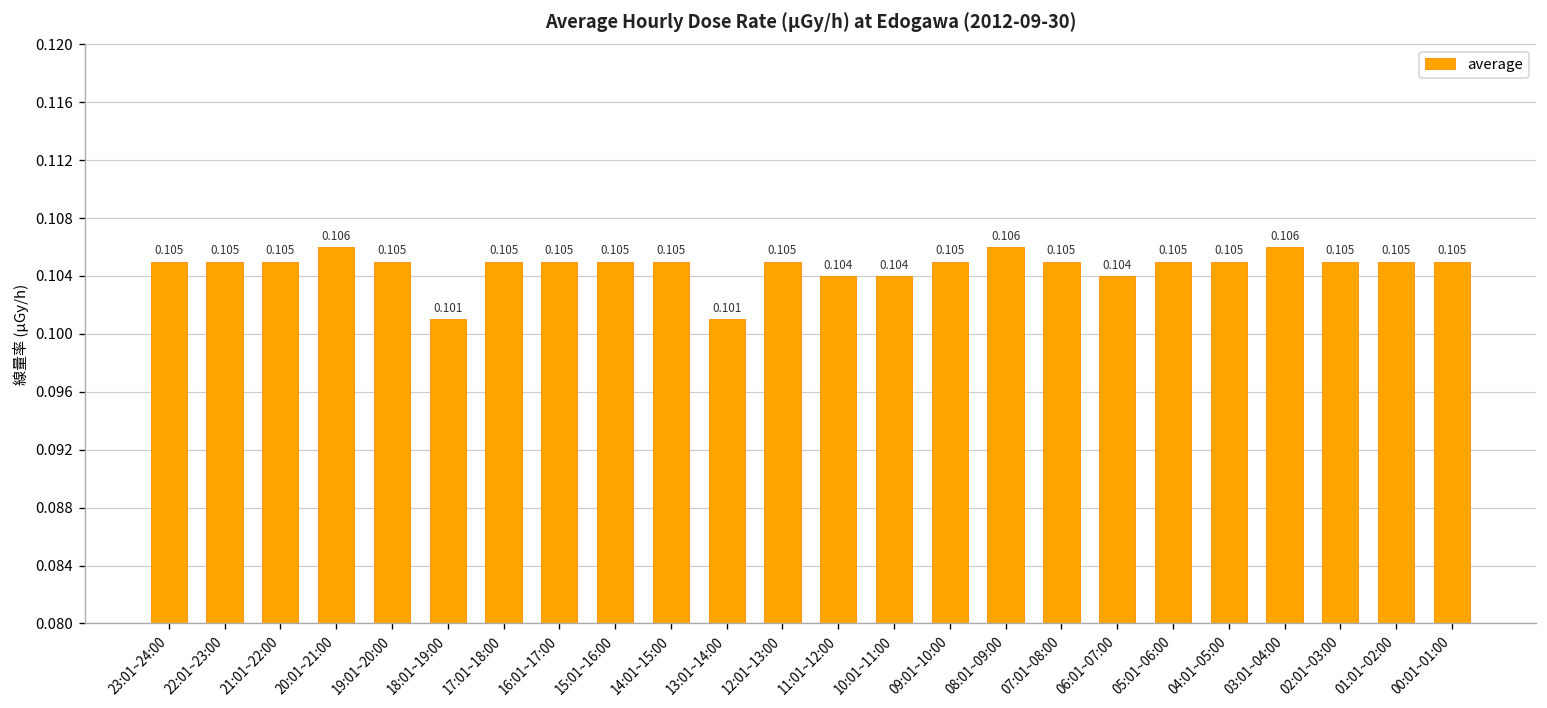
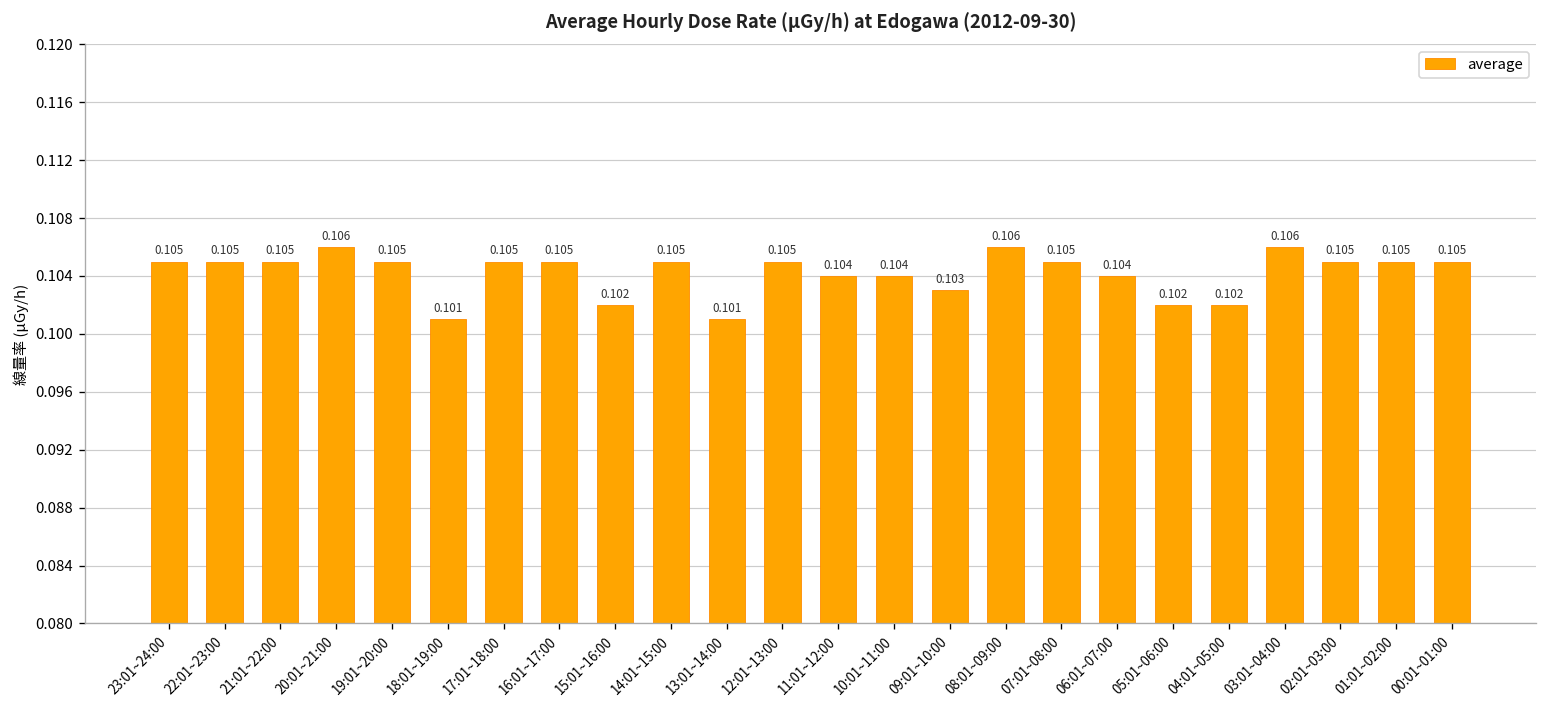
15:01~16:00: 0.105 -> 0.102
09:01~10:00: 0.105 -> 0.103
05:01~06:00: 0.105 -> 0.102
04:01~05:00: 0.105 -> 0.102
